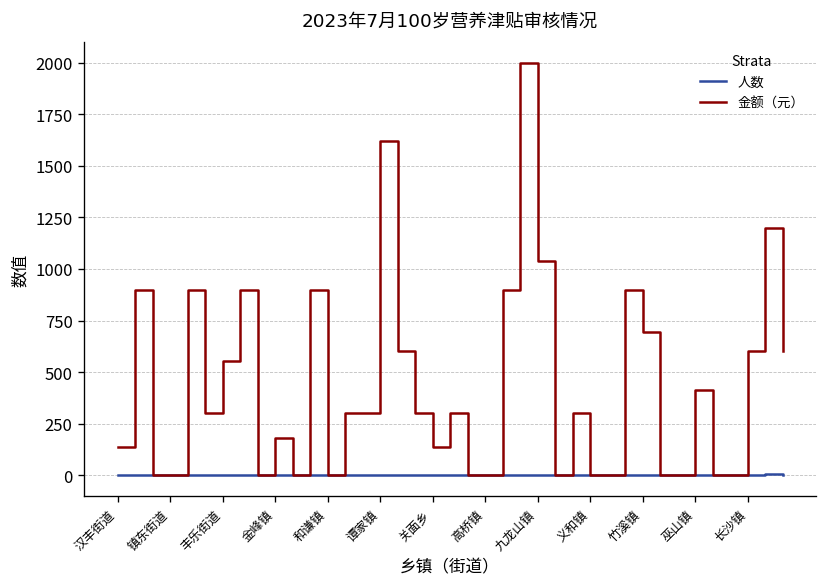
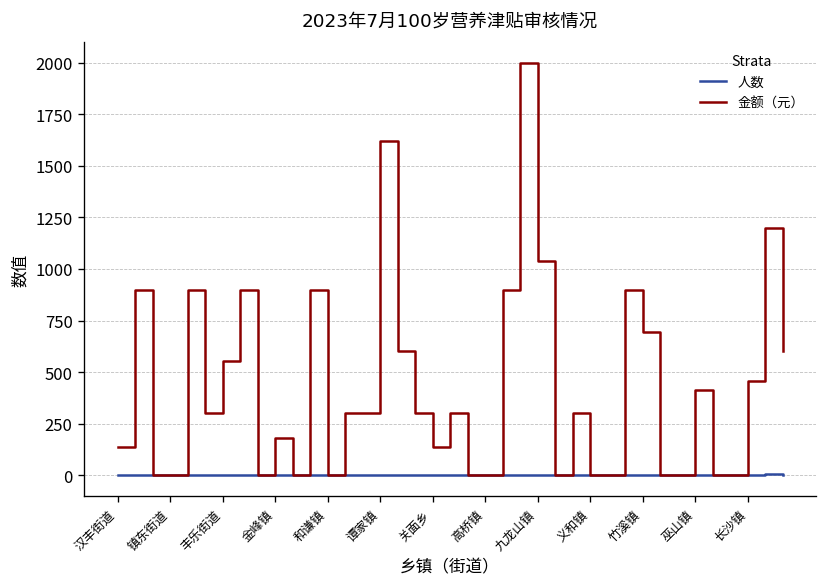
金额（元）, 长沙镇: 600 -> 460
